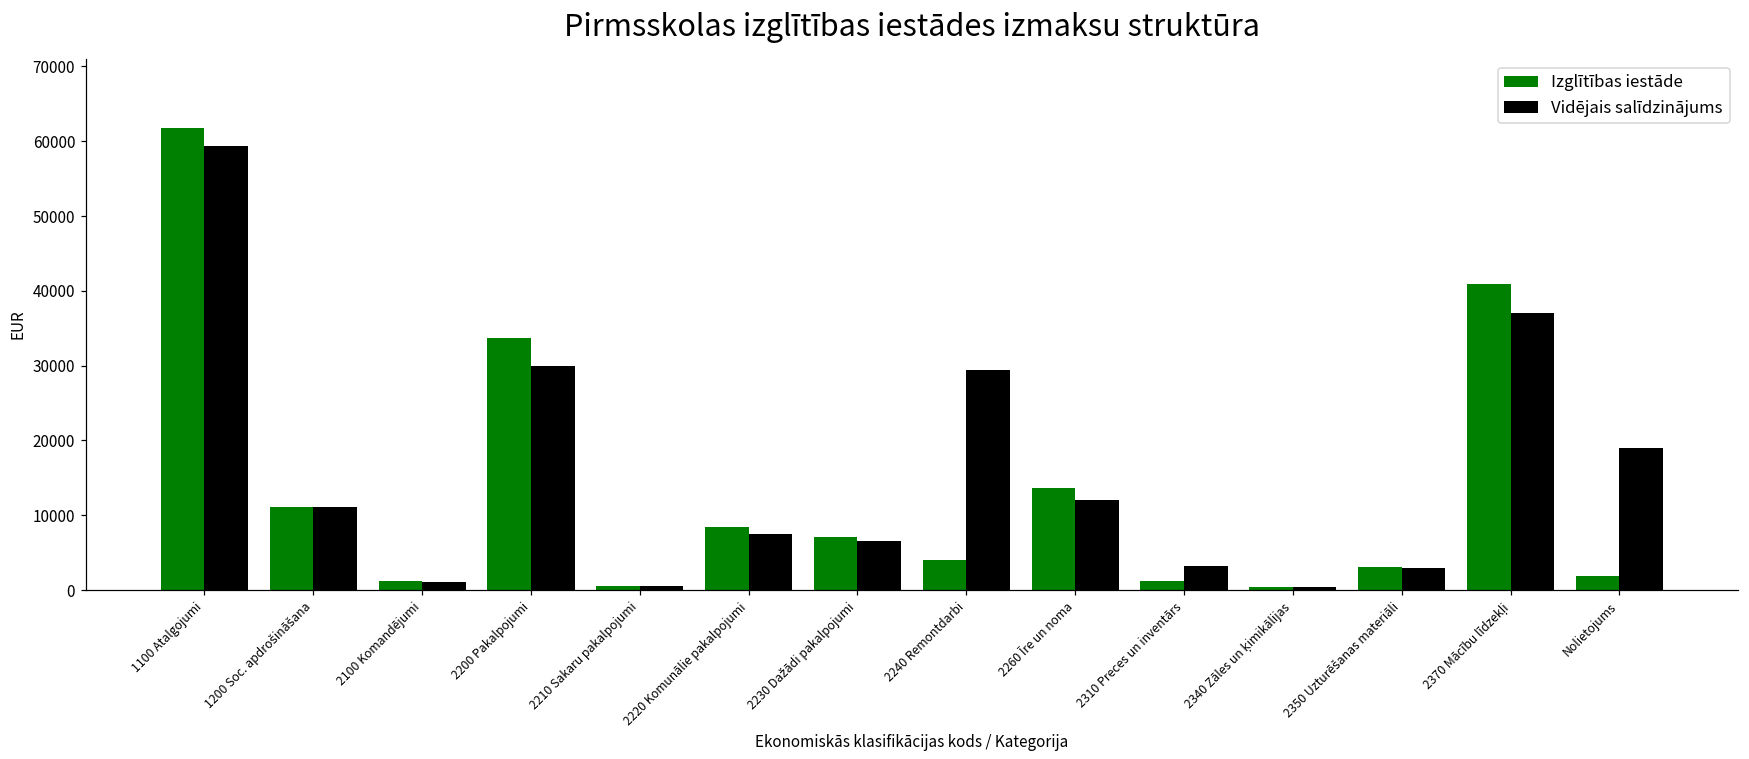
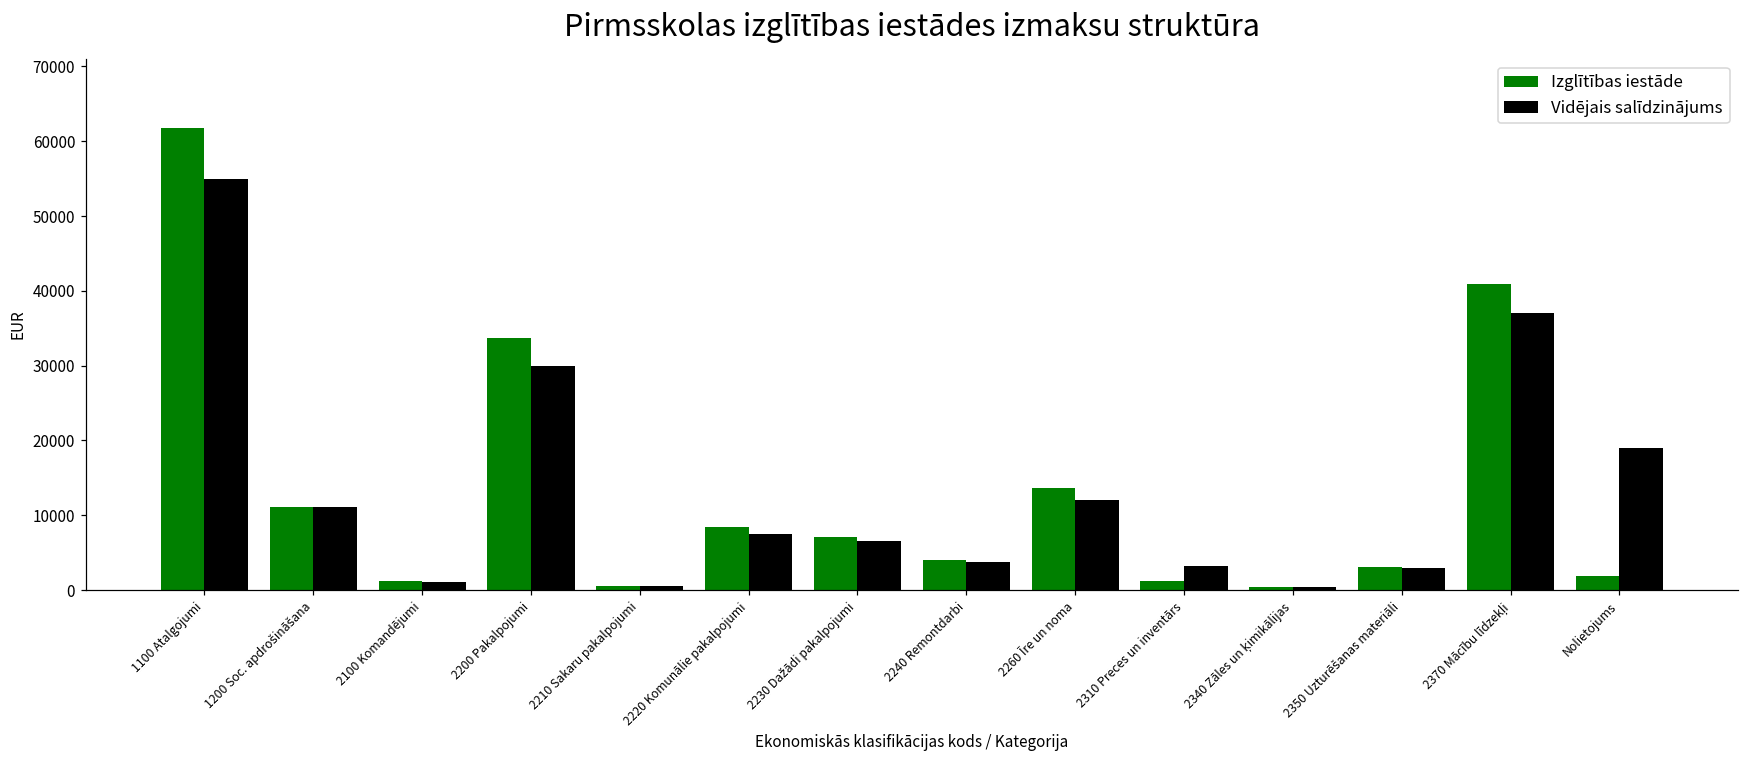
Vidējais salīdzinājums, 1100 Atalgojumi: 59000 -> 55000
Vidējais salīdzinājums, 2240 Remontdarbi: 29000 -> 4000
